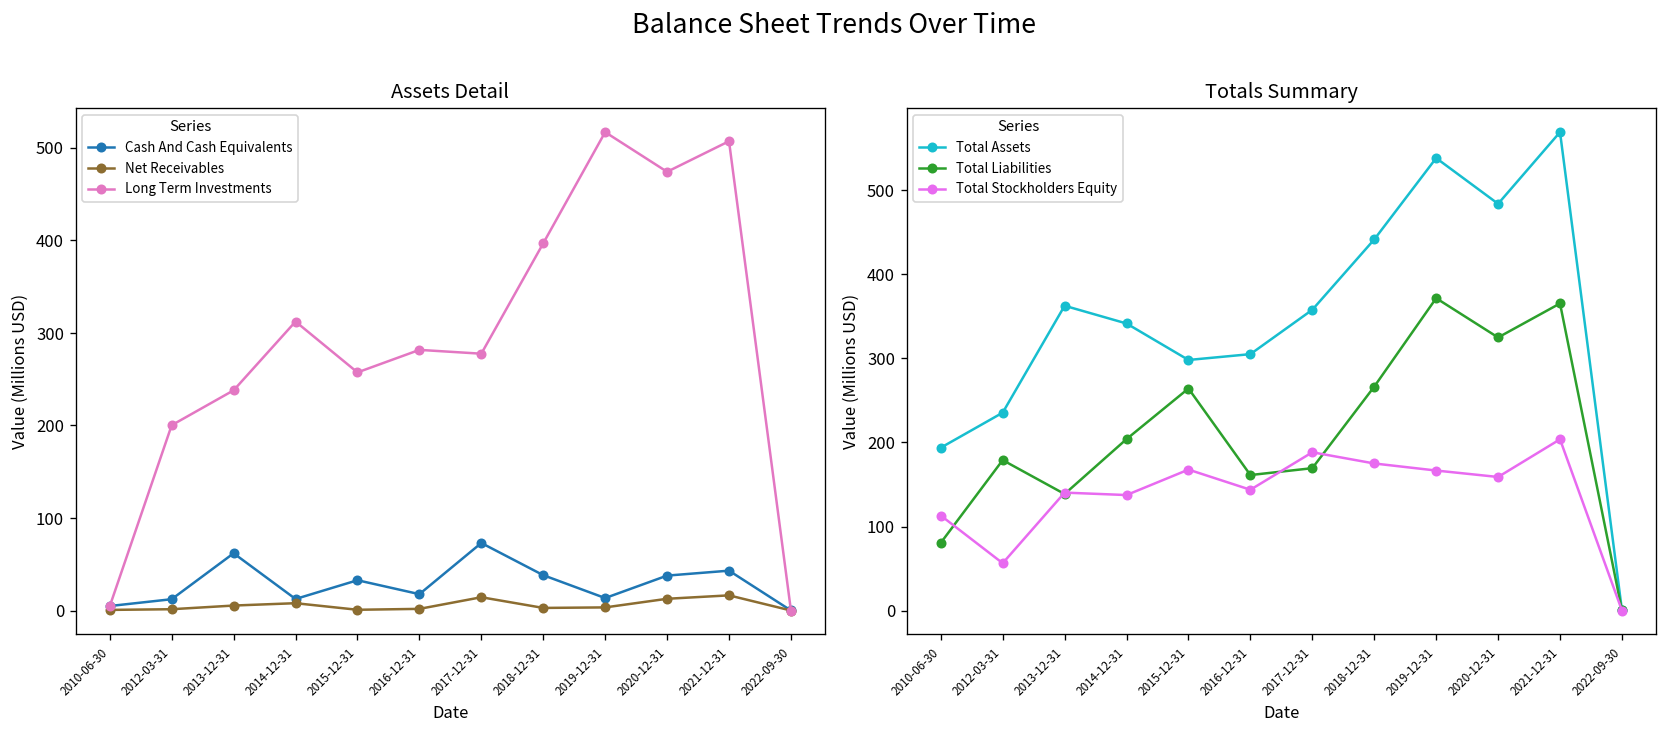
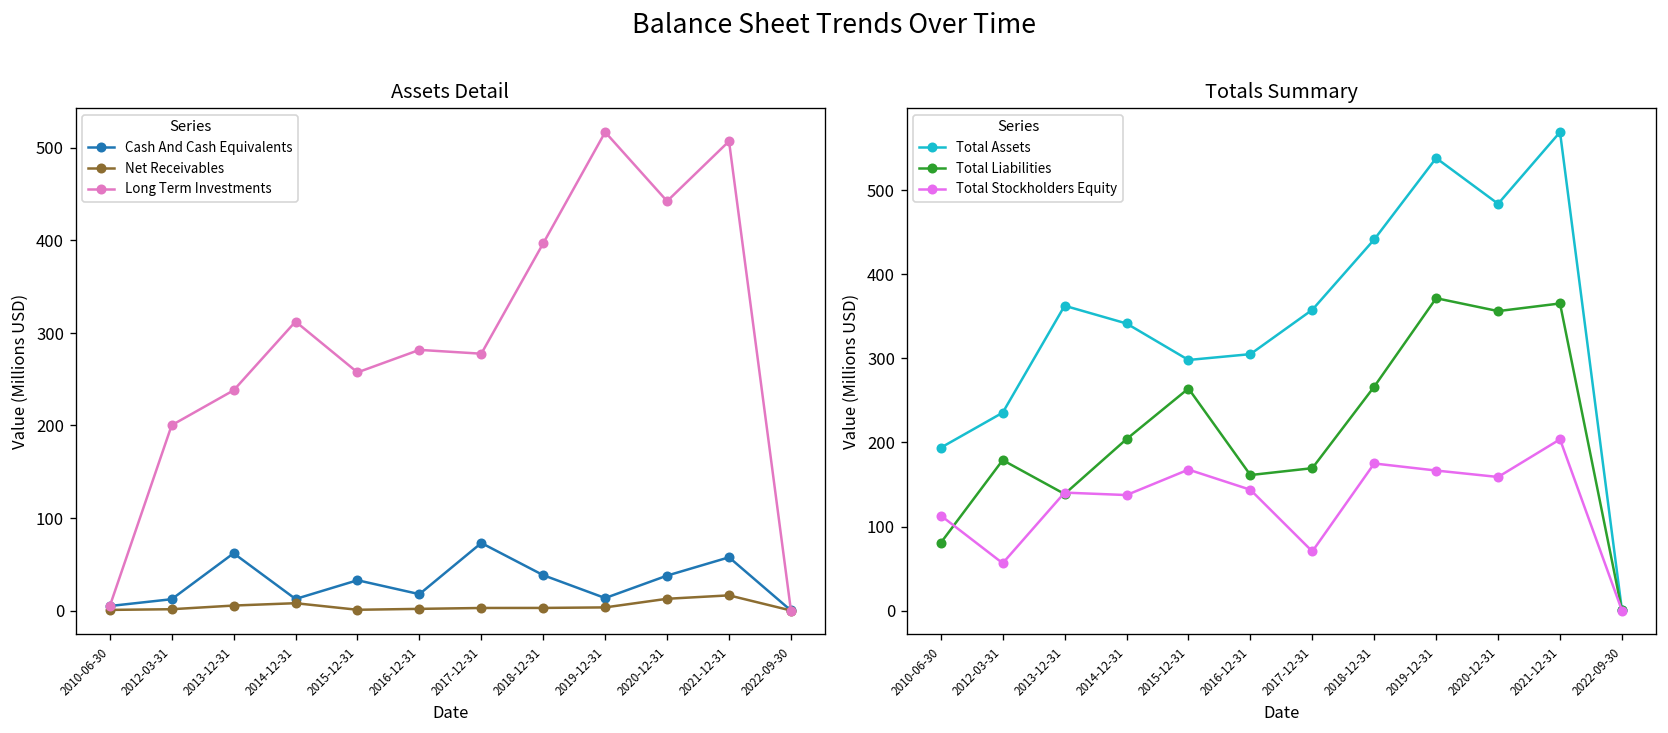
Assets Detail, Net Receivables, 2017-12-31: 10 -> 0
Assets Detail, Long Term Investments, 2020-12-31: 470 -> 440
Assets Detail, Cash And Cash Equivalents, 2021-12-31: 40 -> 60
Totals Summary, Total Stockholders Equity, 2017-12-31: 190 -> 70
Totals Summary, Total Liabilities, 2020-12-31: 320 -> 360
